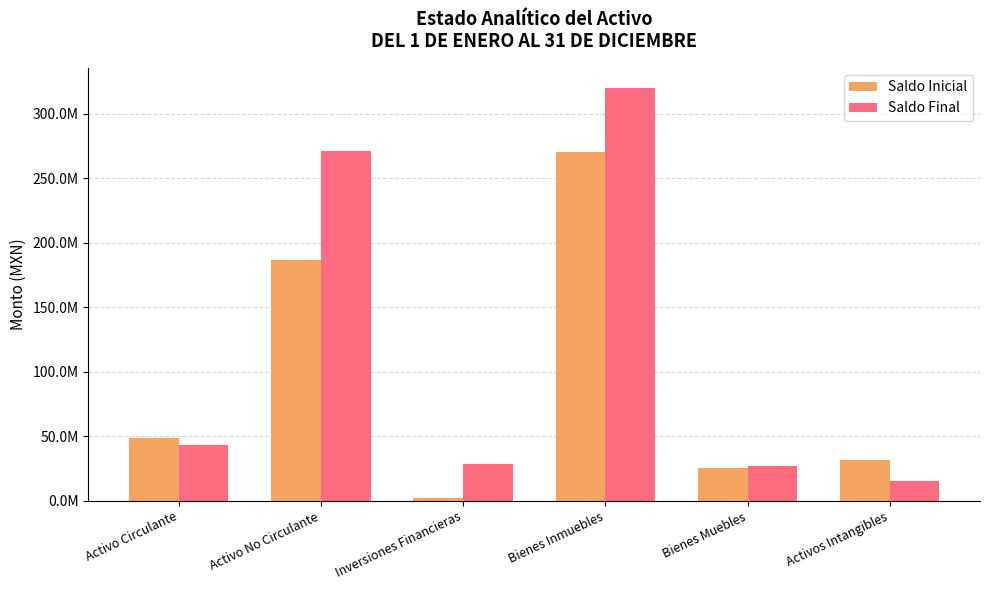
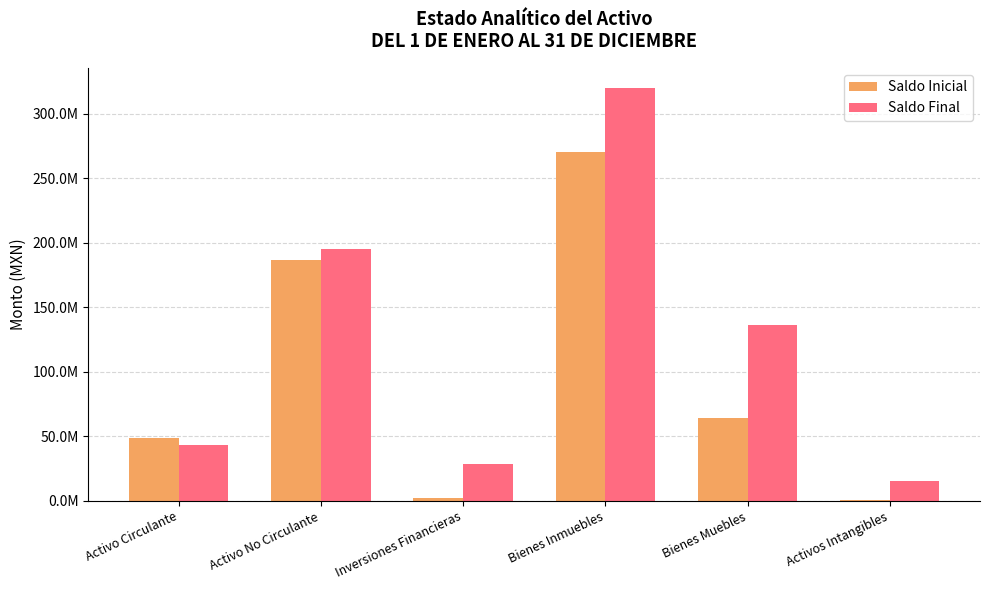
Saldo Final, Activo No Circulante: 271000000 -> 195000000
Saldo Inicial, Bienes Muebles: 26000000 -> 64000000
Saldo Final, Bienes Muebles: 27000000 -> 136000000
Saldo Inicial, Activos Intangibles: 31000000 -> 1000000
